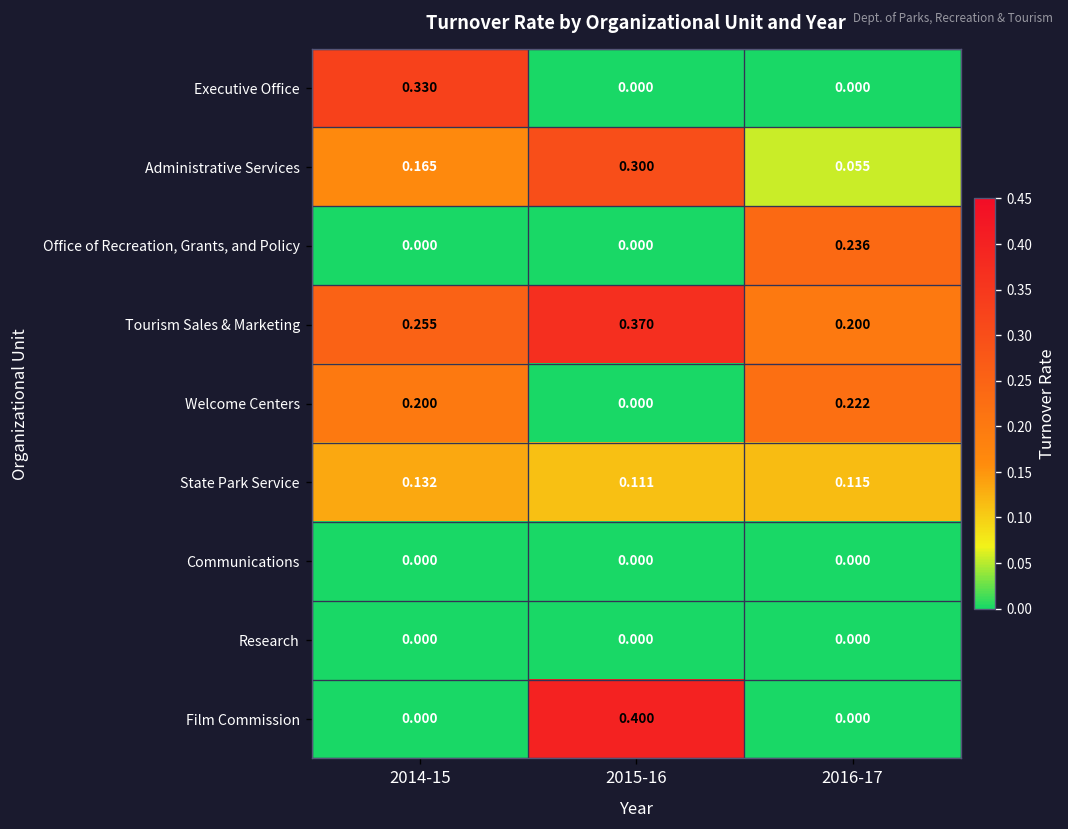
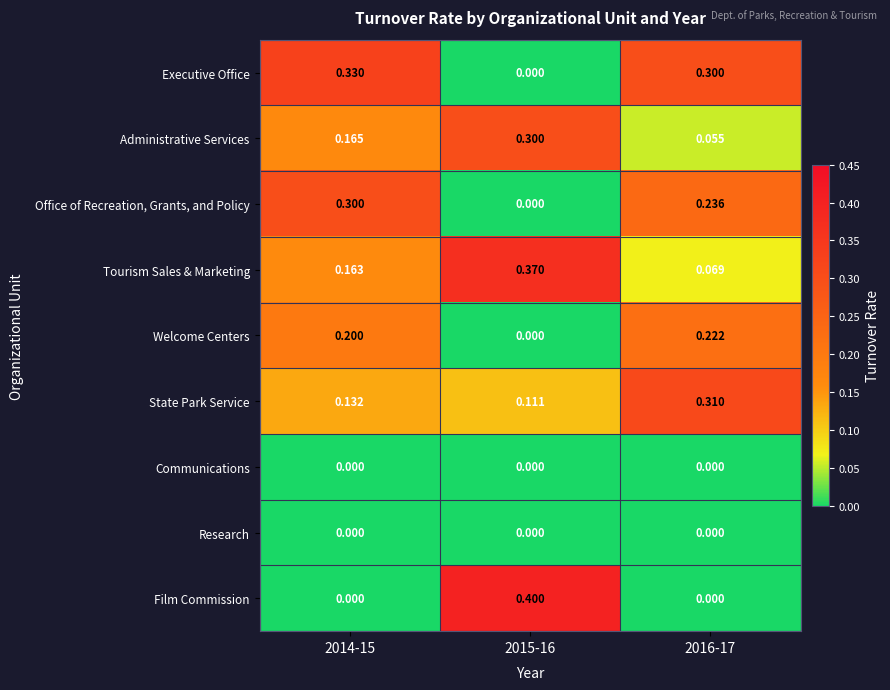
Executive Office, 2016-17: 0.000 -> 0.300
Office of Recreation, Grants, and Policy, 2014-15: 0.000 -> 0.300
Tourism Sales & Marketing, 2014-15: 0.255 -> 0.163
Tourism Sales & Marketing, 2016-17: 0.200 -> 0.069
State Park Service, 2016-17: 0.115 -> 0.310
